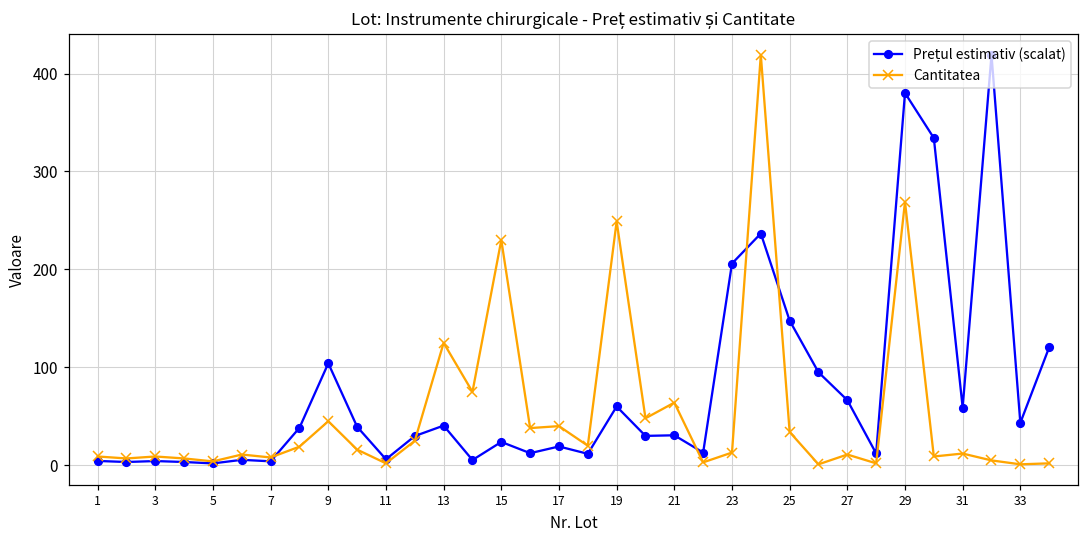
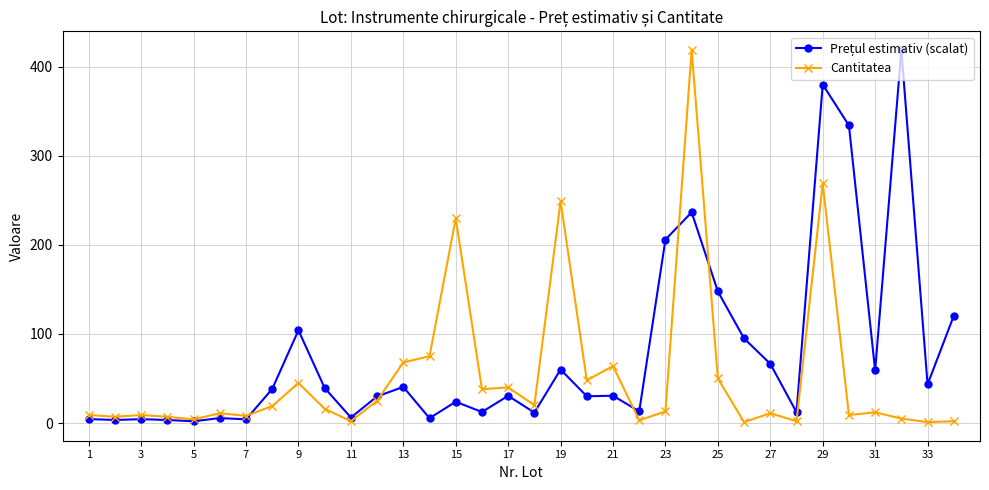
Cantitatea, 13: 130 -> 70
Prețul estimativ (scalat), 17: 20 -> 30
Cantitatea, 25: 30 -> 50
